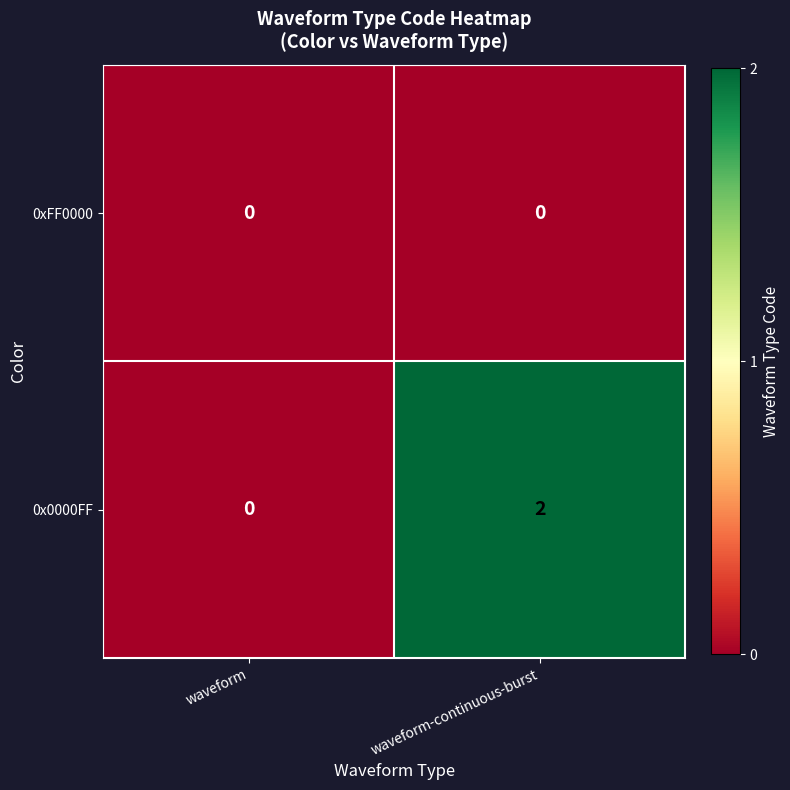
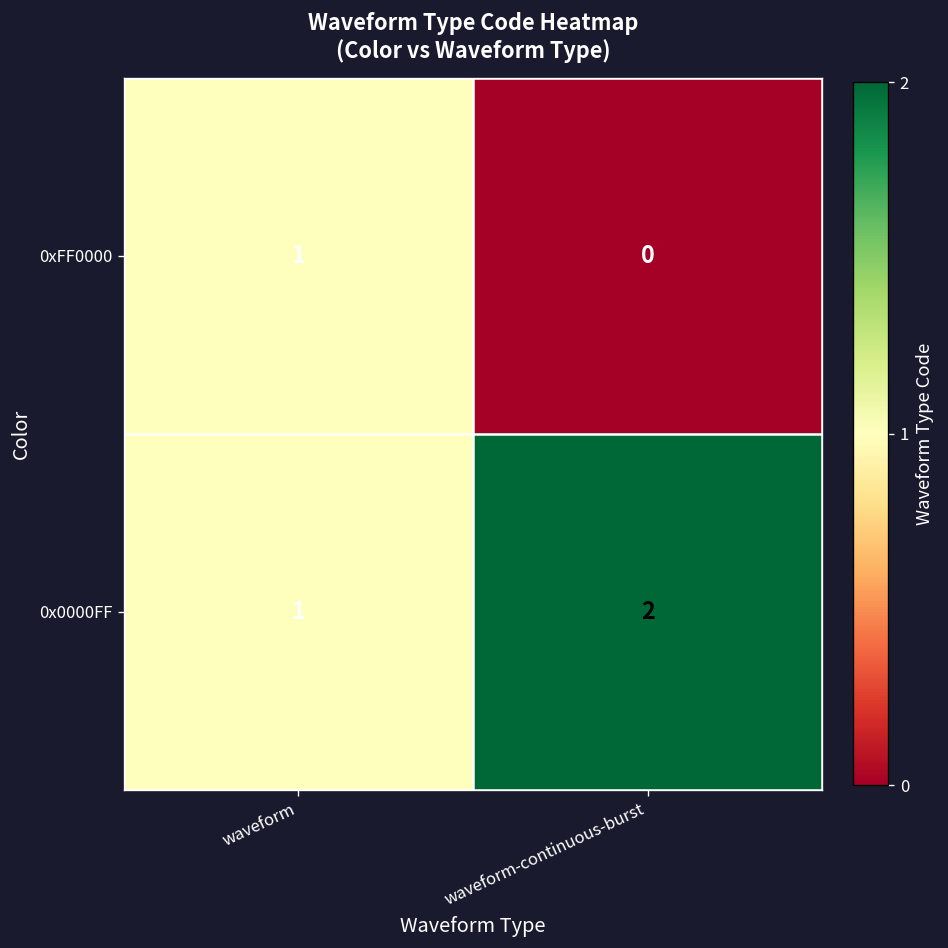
0xFF0000, waveform: 0 -> 1
0x0000FF, waveform: 0 -> 1
